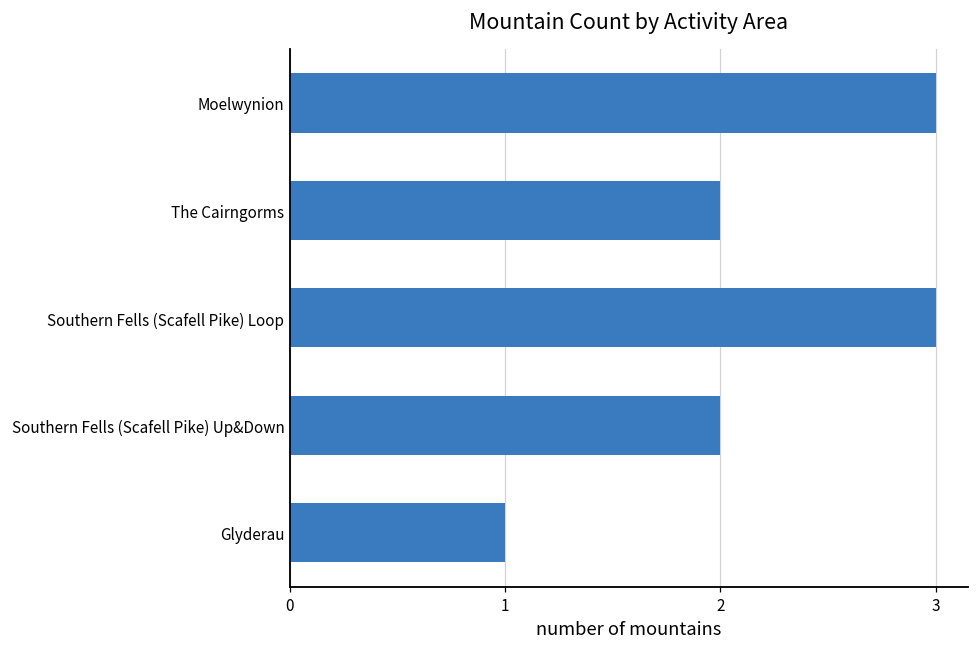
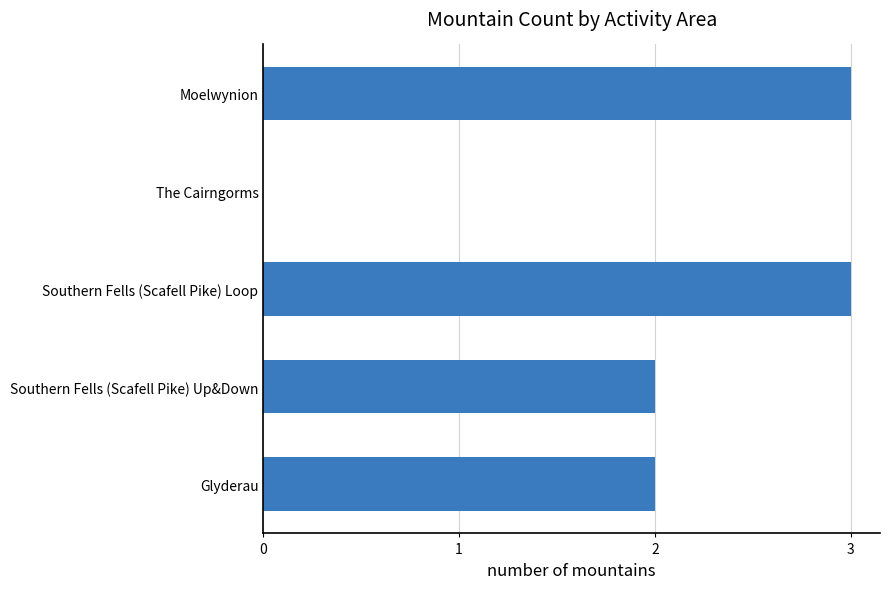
The Cairngorms: 2 -> 0
Glyderau: 1 -> 2
